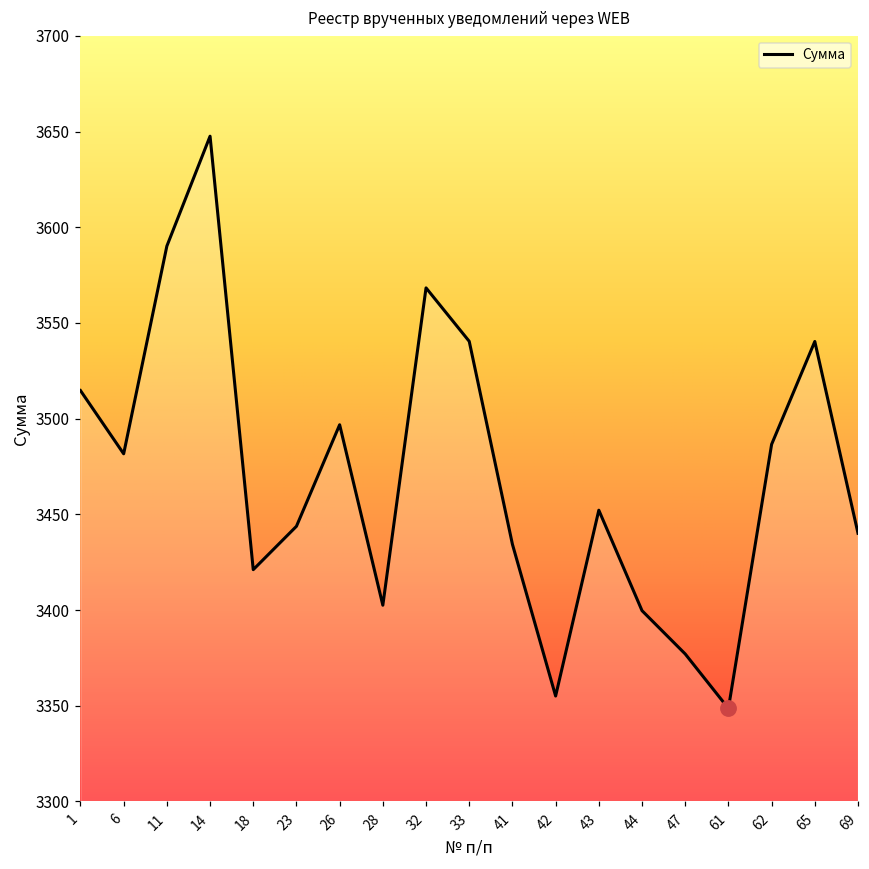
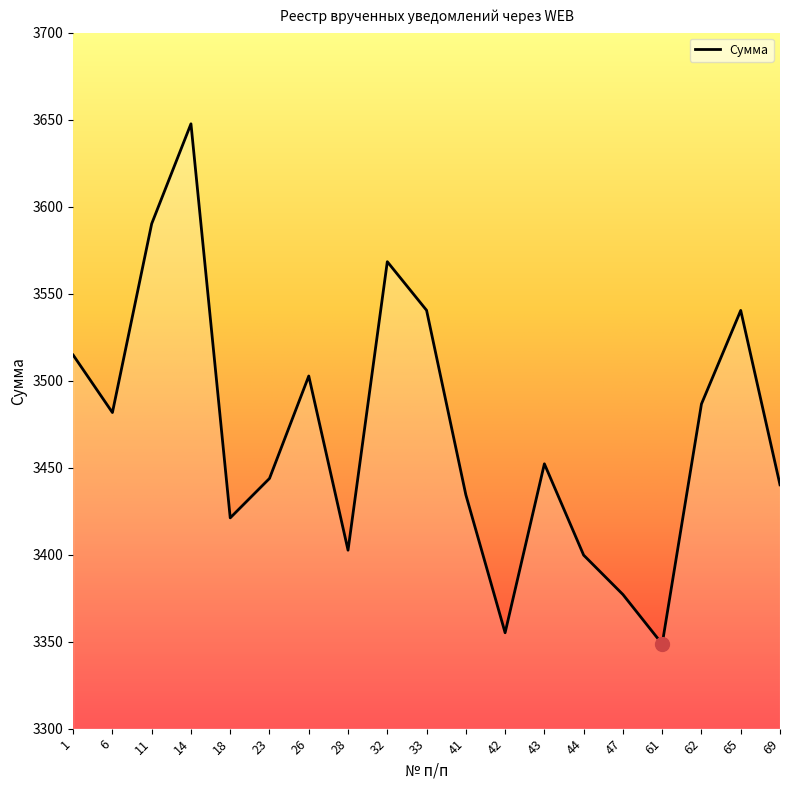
Сумма, 26: 3497 -> 3503
